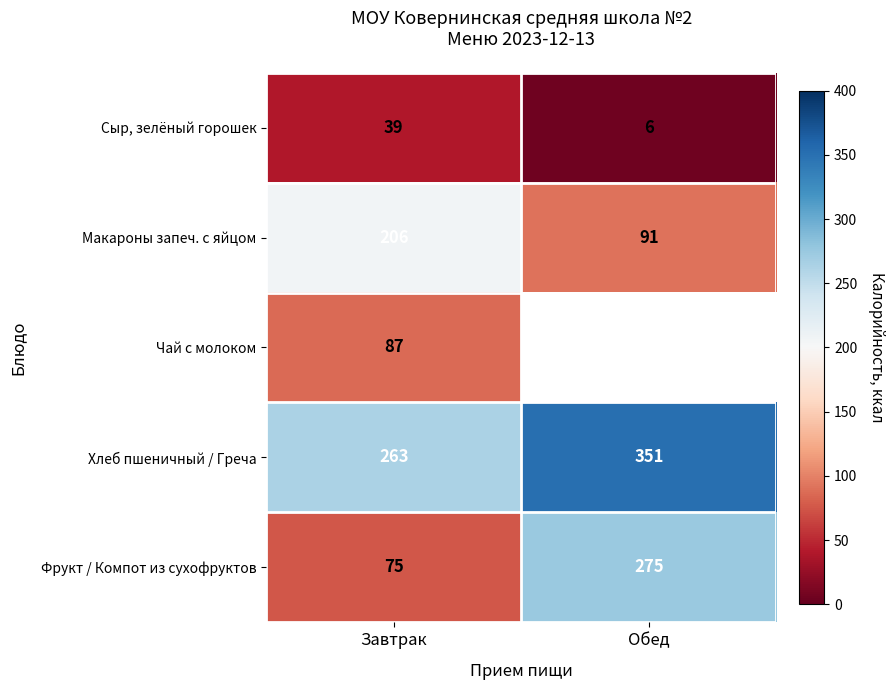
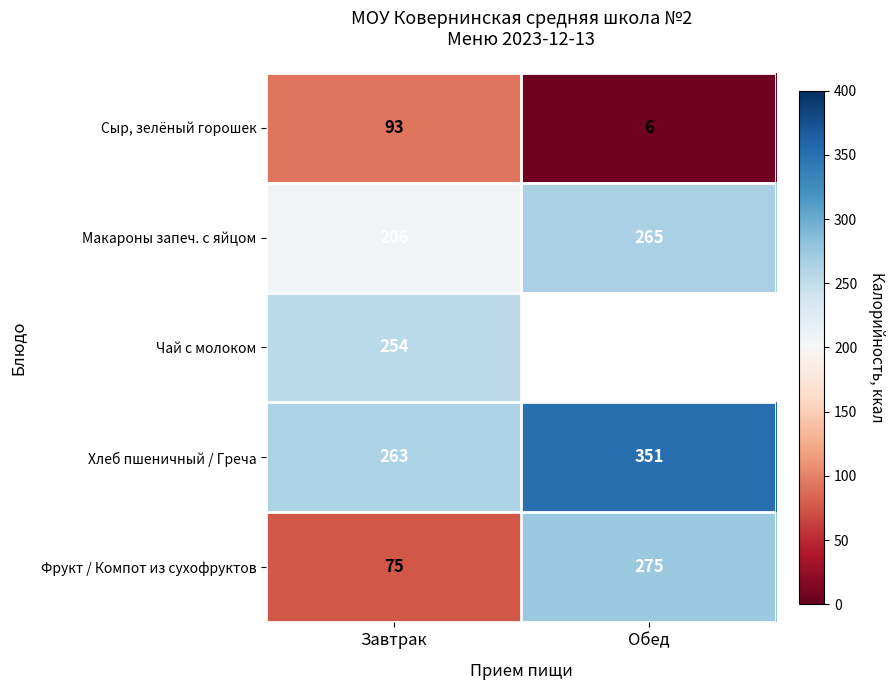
Сыр, зелёный горошек, Завтрак: 39 -> 93
Макароны запеч. с яйцом, Обед: 91 -> 265
Чай с молоком, Завтрак: 87 -> 254
